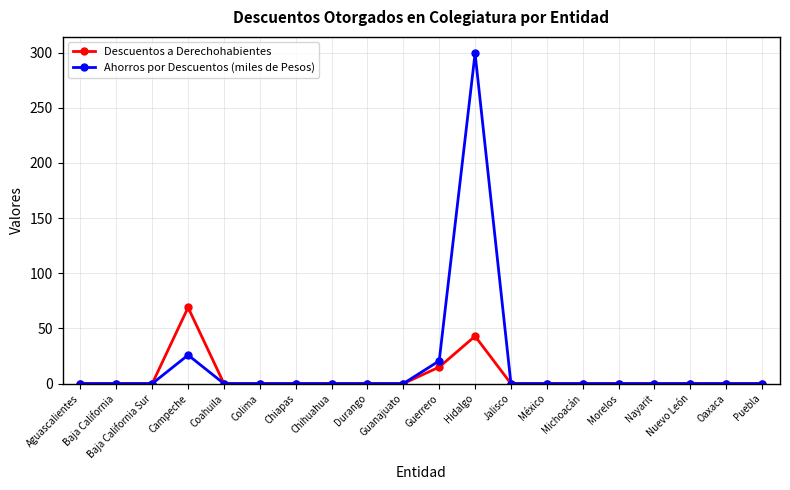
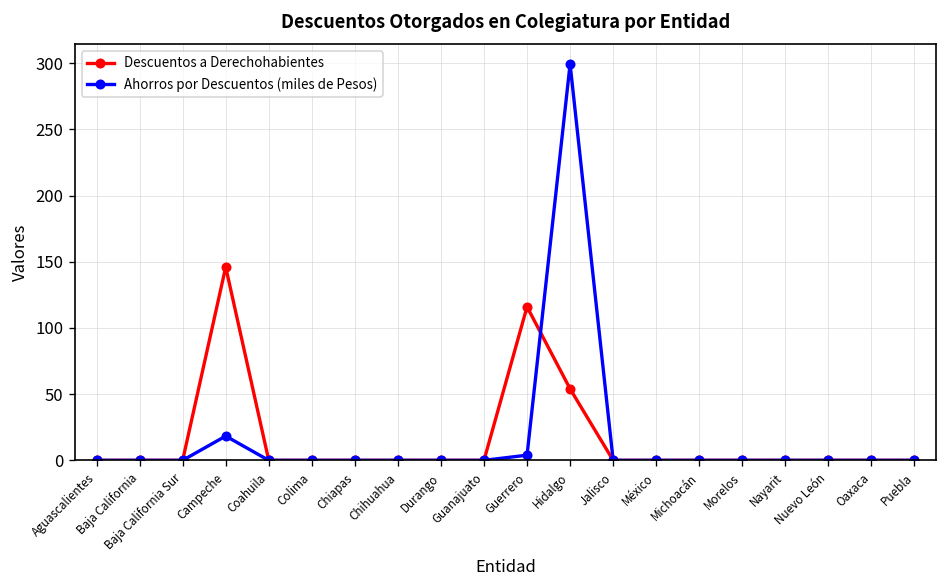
Descuentos a Derechohabientes, Campeche: 69 -> 146
Ahorros por Descuentos (miles de Pesos), Campeche: 26 -> 18
Descuentos a Derechohabientes, Guerrero: 15 -> 116
Ahorros por Descuentos (miles de Pesos), Guerrero: 21 -> 4
Descuentos a Derechohabientes, Hidalgo: 43 -> 54
